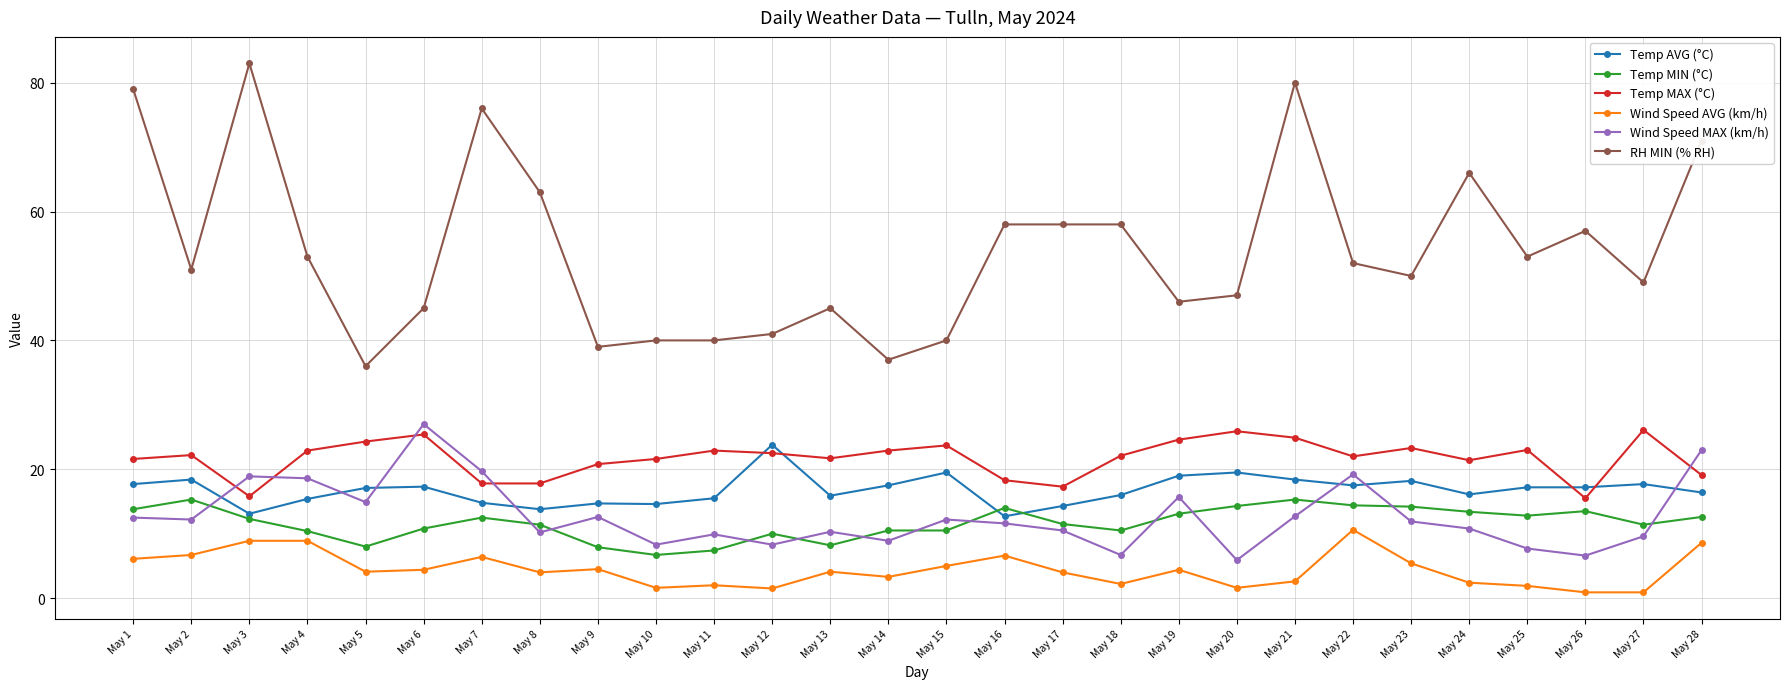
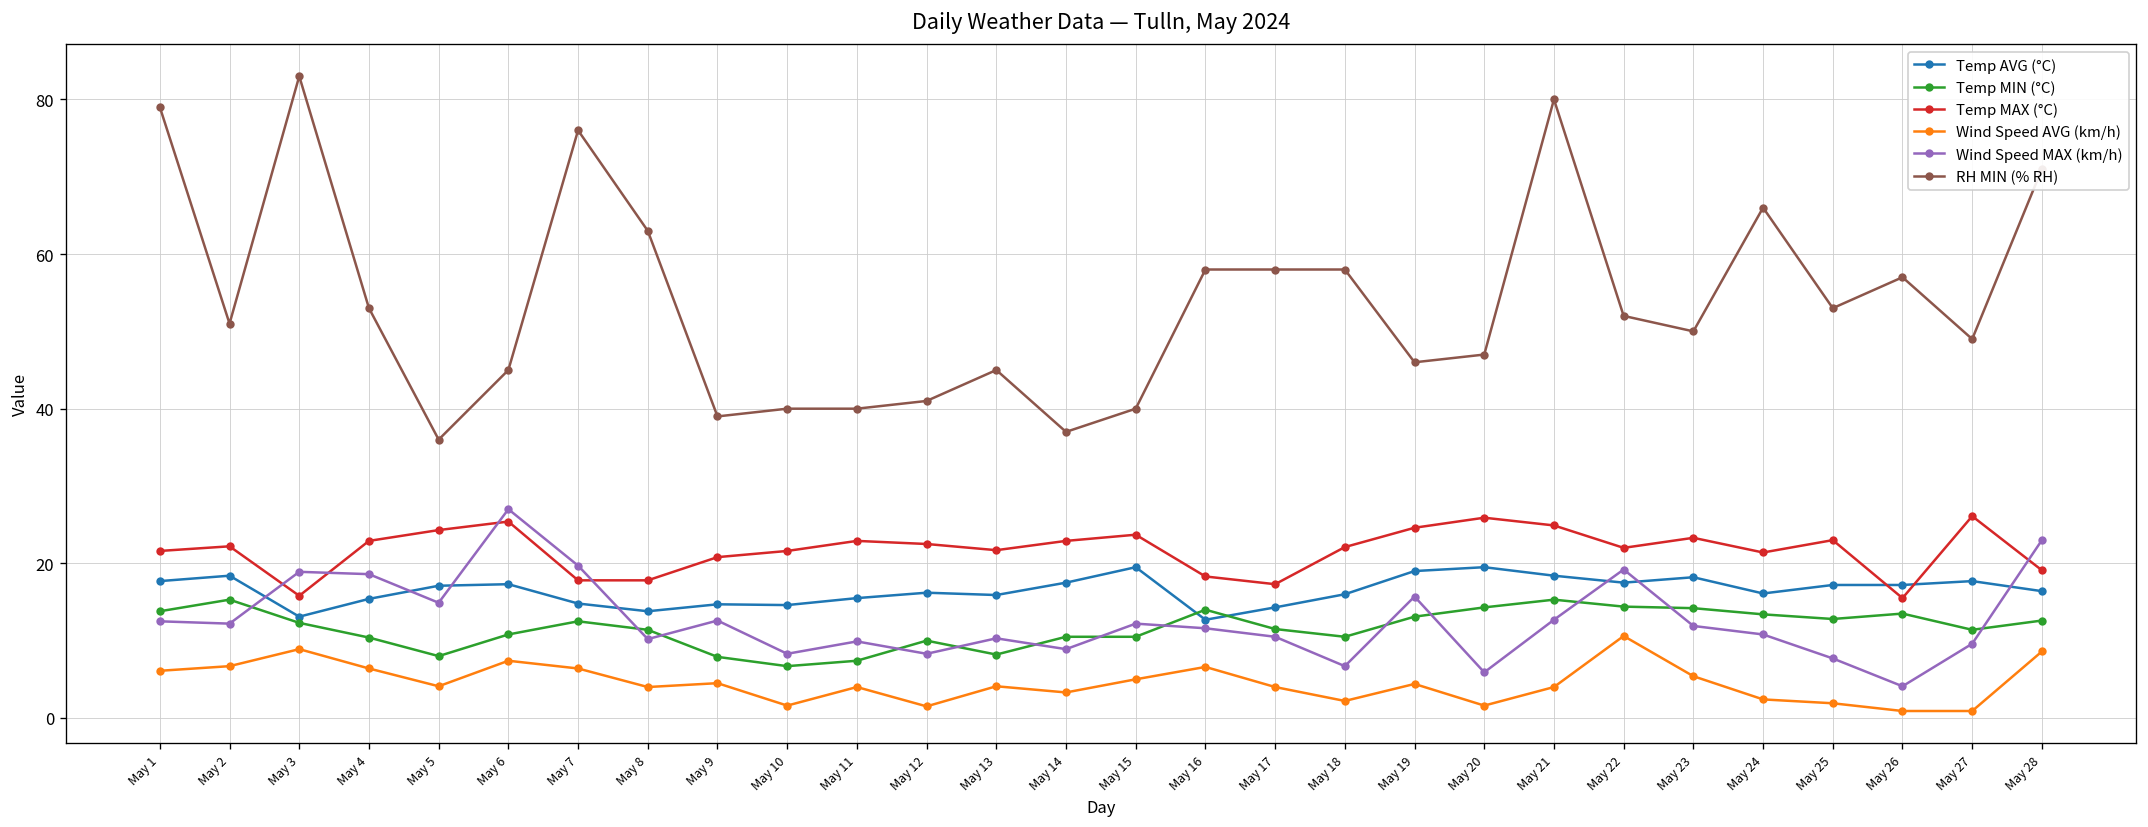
Wind Speed AVG (km/h), May 4: 9 -> 6
Wind Speed AVG (km/h), May 6: 4 -> 7
Wind Speed AVG (km/h), May 11: 2 -> 4
Temp AVG (°C), May 12: 24 -> 16
Wind Speed AVG (km/h), May 21: 3 -> 4
Wind Speed MAX (km/h), May 26: 7 -> 4
